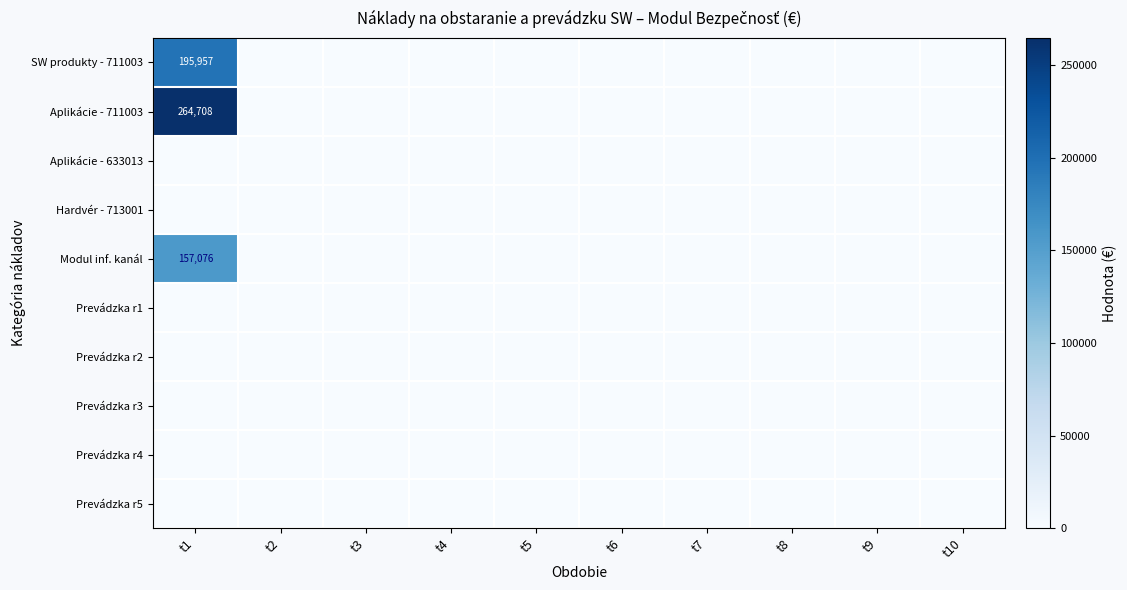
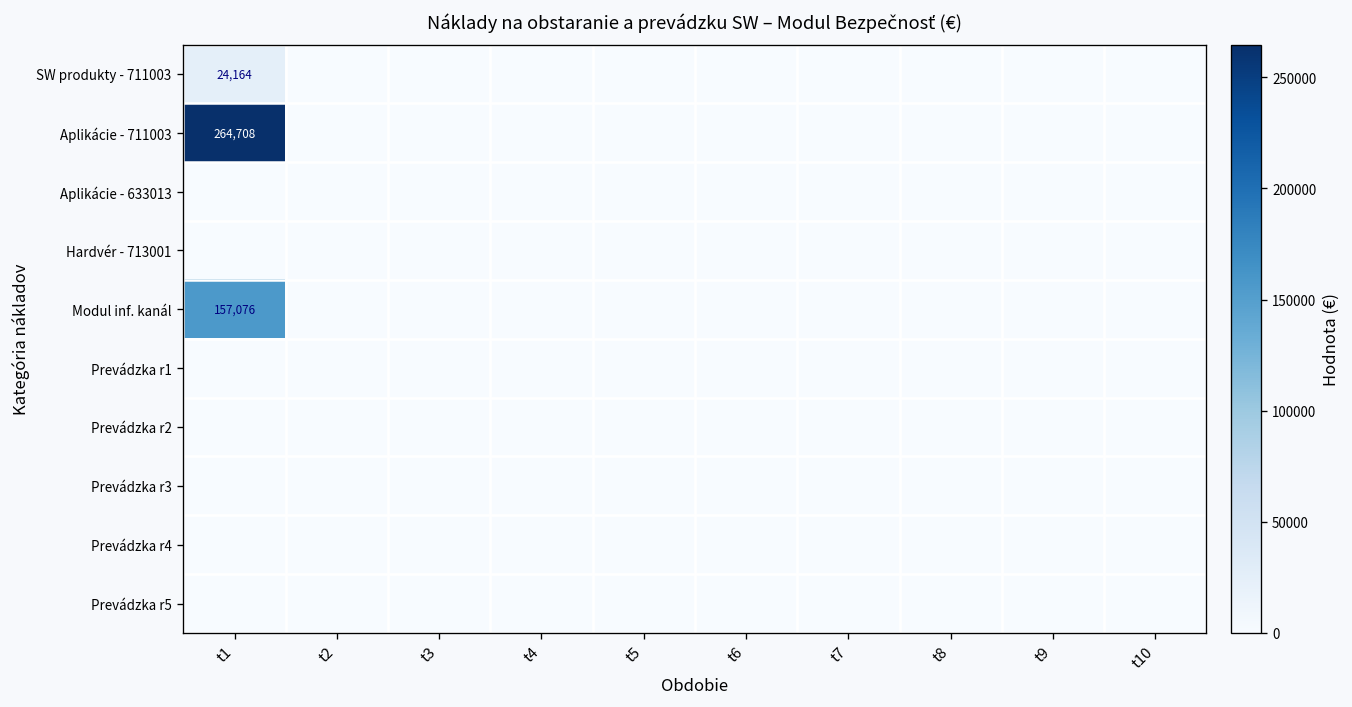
SW produkty - 711003, t1: 195,957 -> 24,164
